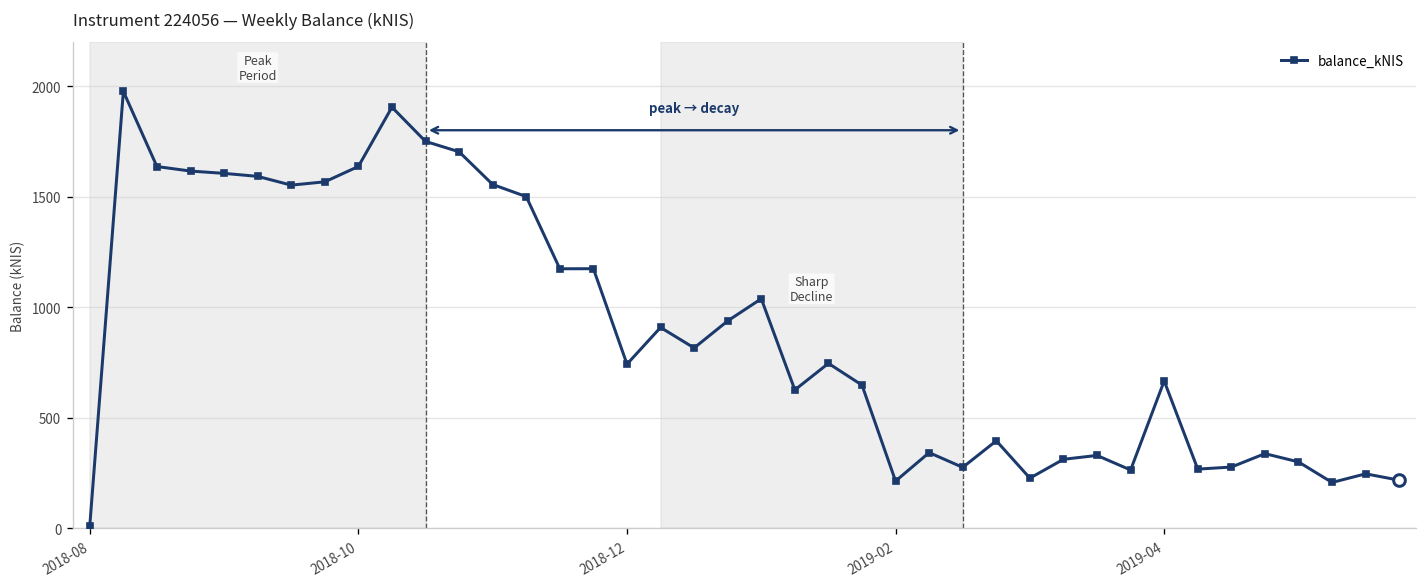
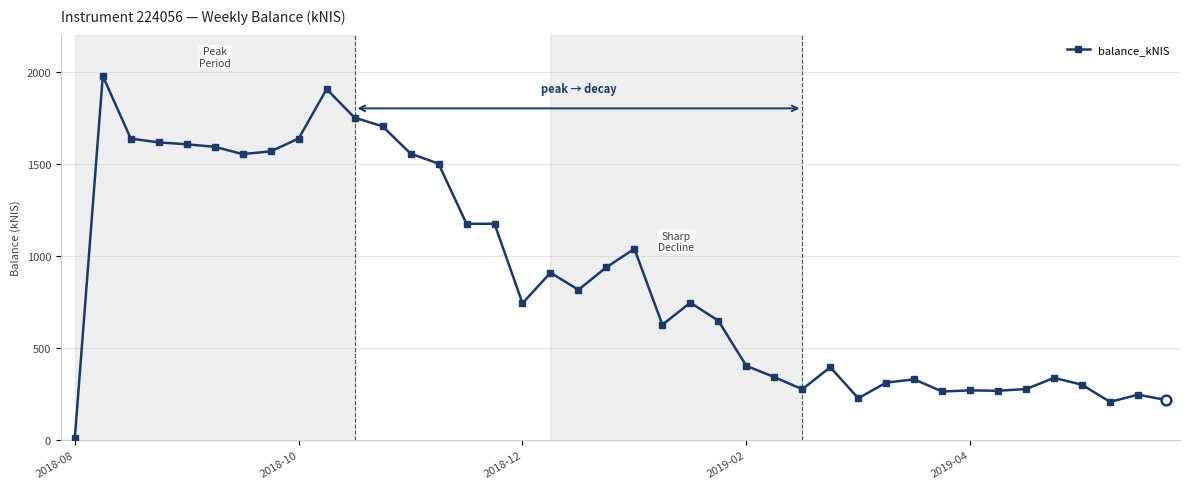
balance_kNIS, 2019-02: 210 -> 400
balance_kNIS, 2019-04: 670 -> 270
